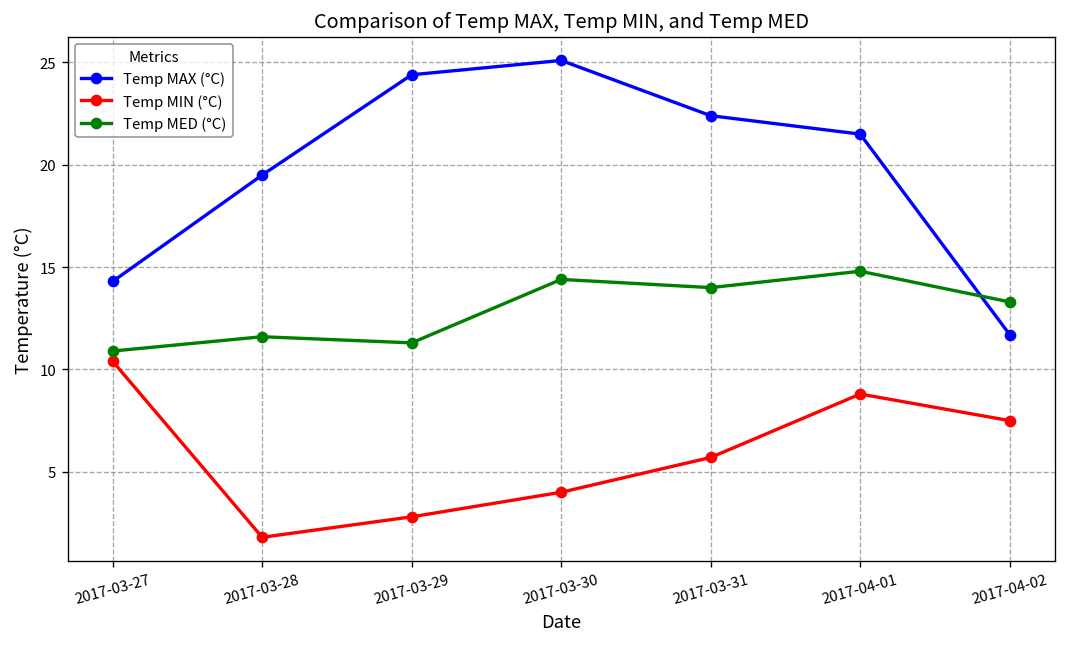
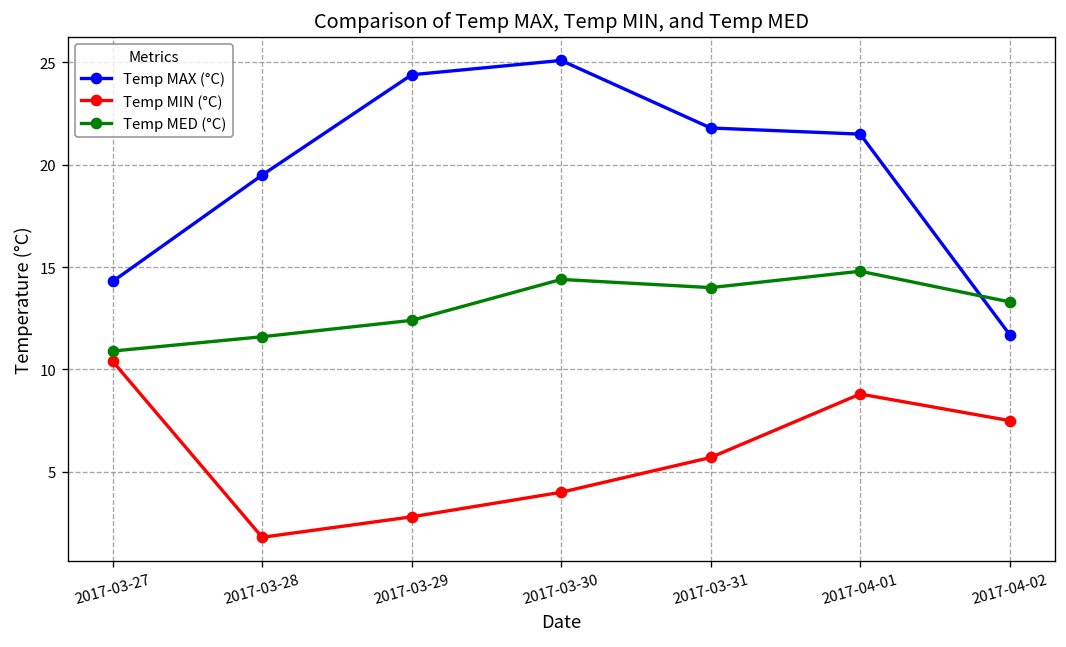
Temp MED (°C), 2017-03-29: 11.3 -> 12.4
Temp MAX (°C), 2017-03-31: 22.4 -> 21.8
